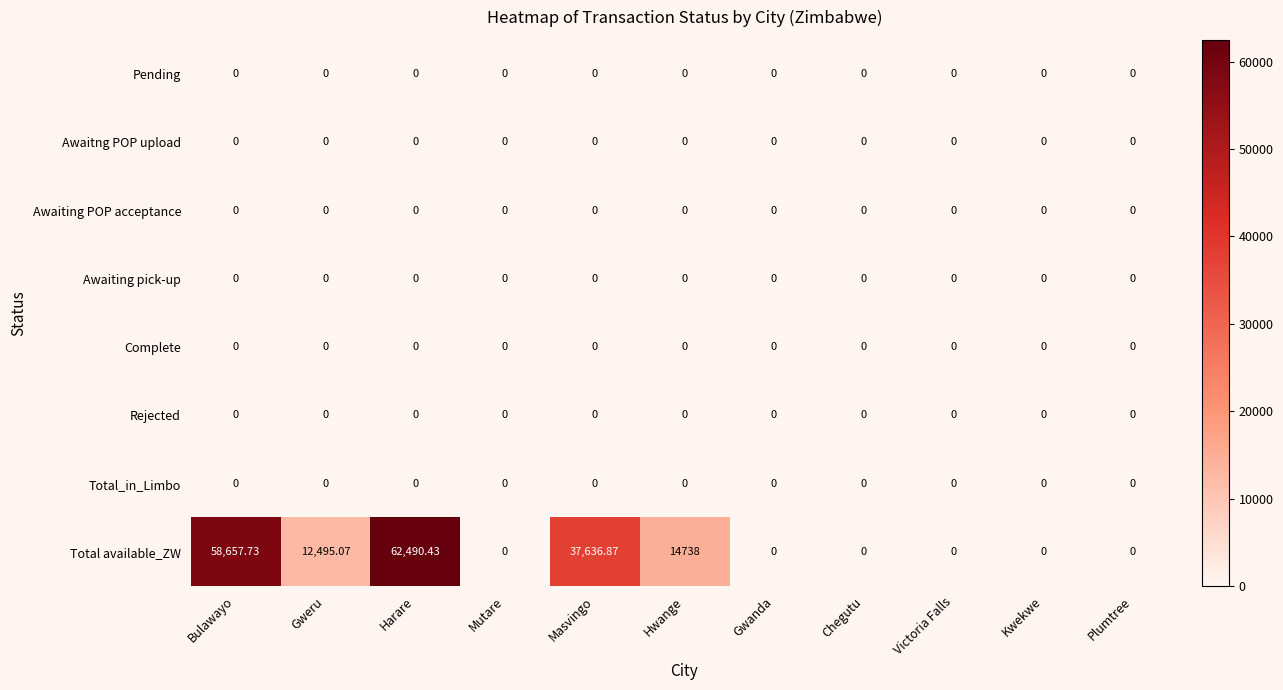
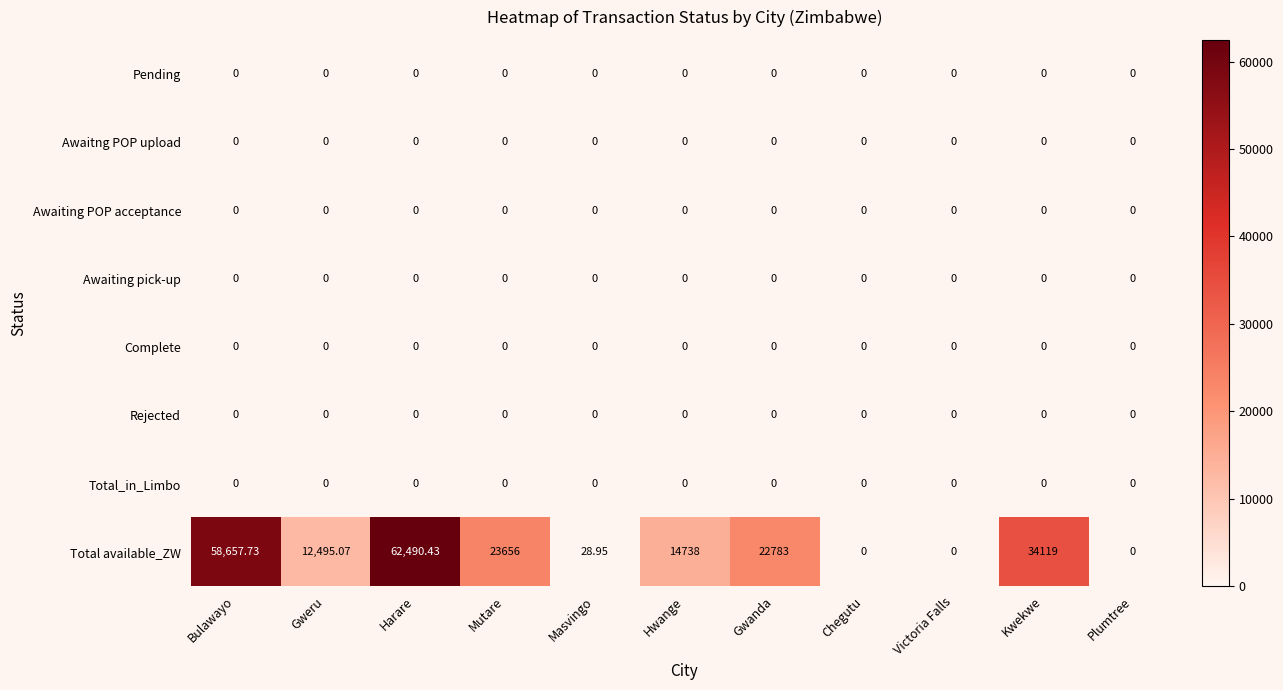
Total available_ZW, Mutare: 0 -> 23656
Total available_ZW, Masvingo: 37,636.87 -> 28.95
Total available_ZW, Gwanda: 0 -> 22783
Total available_ZW, Kwekwe: 0 -> 34119
